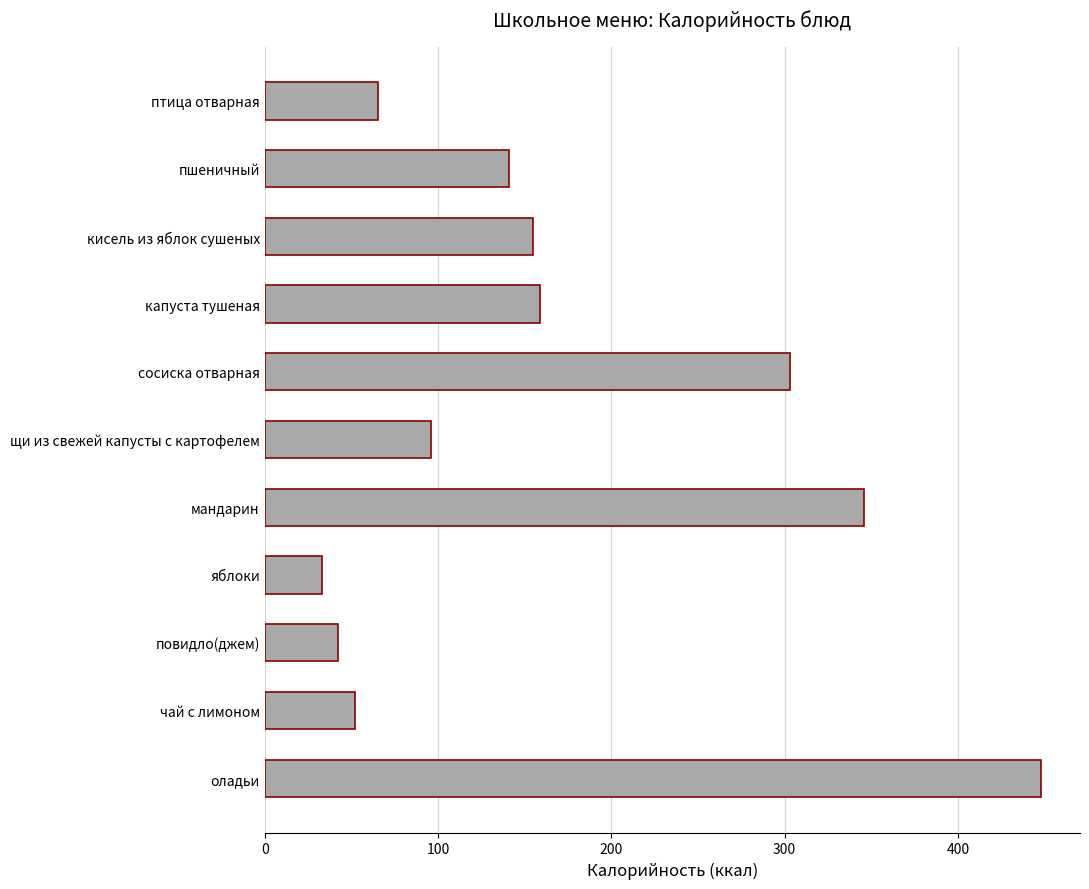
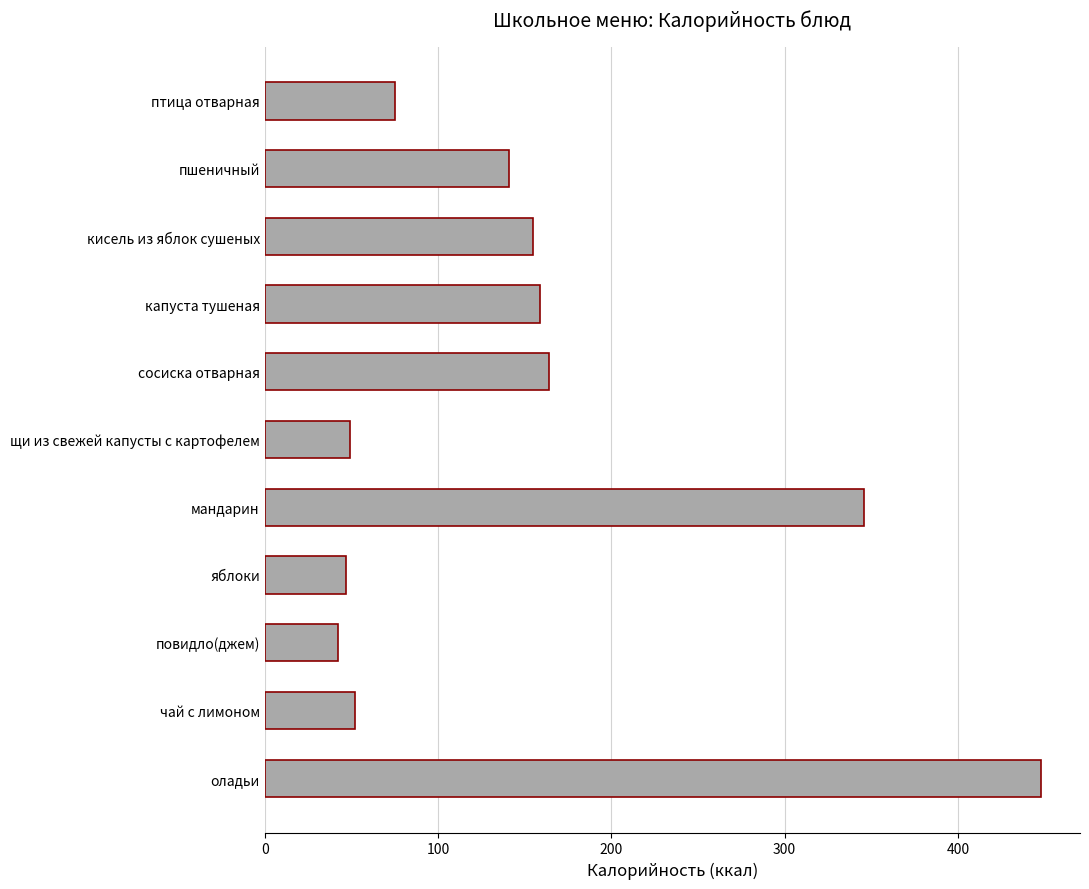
птица отварная: 66 -> 75
сосиска отварная: 303 -> 164
щи из свежей капусты с картофелем: 96 -> 49
яблоки: 33 -> 47
